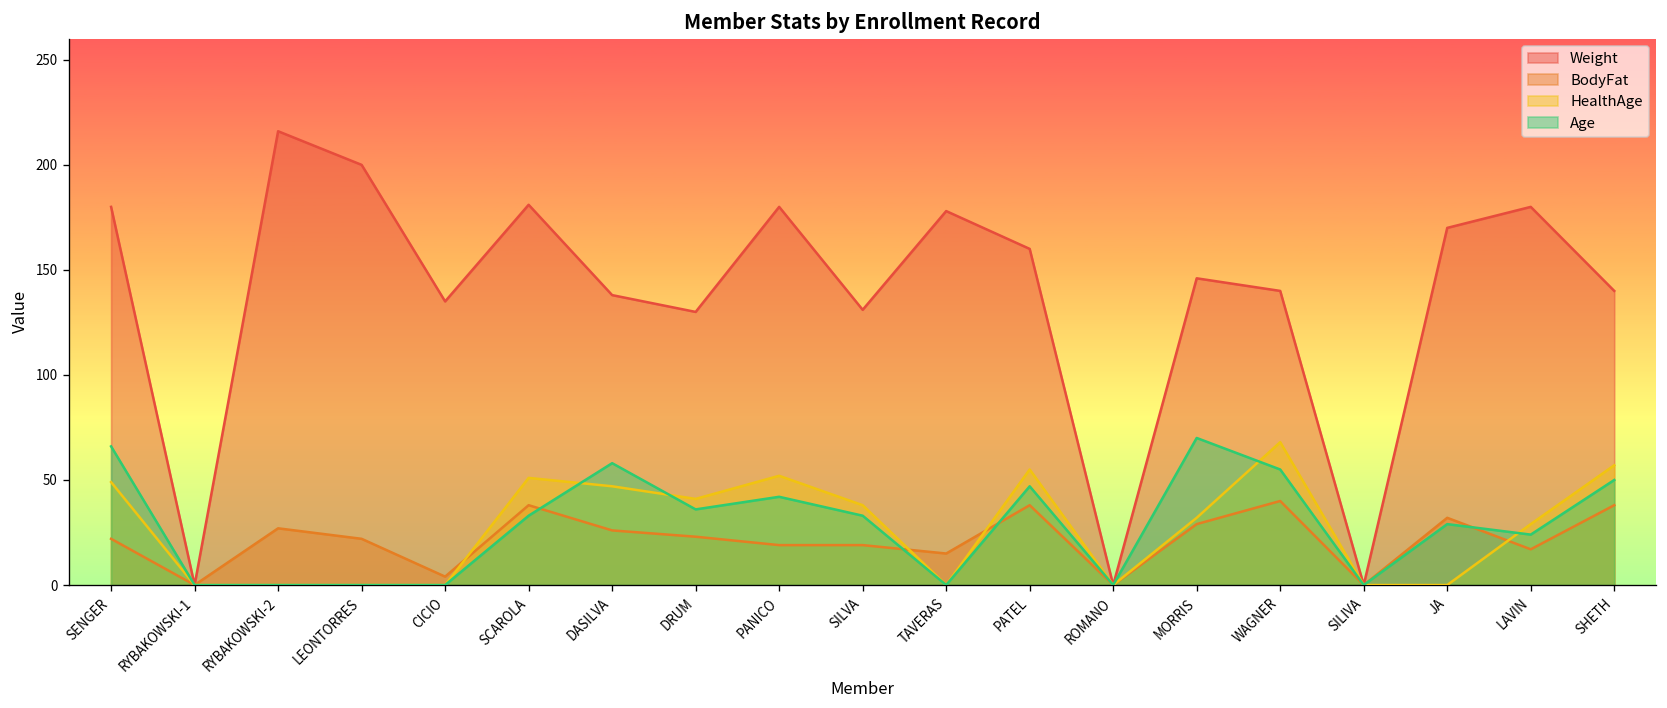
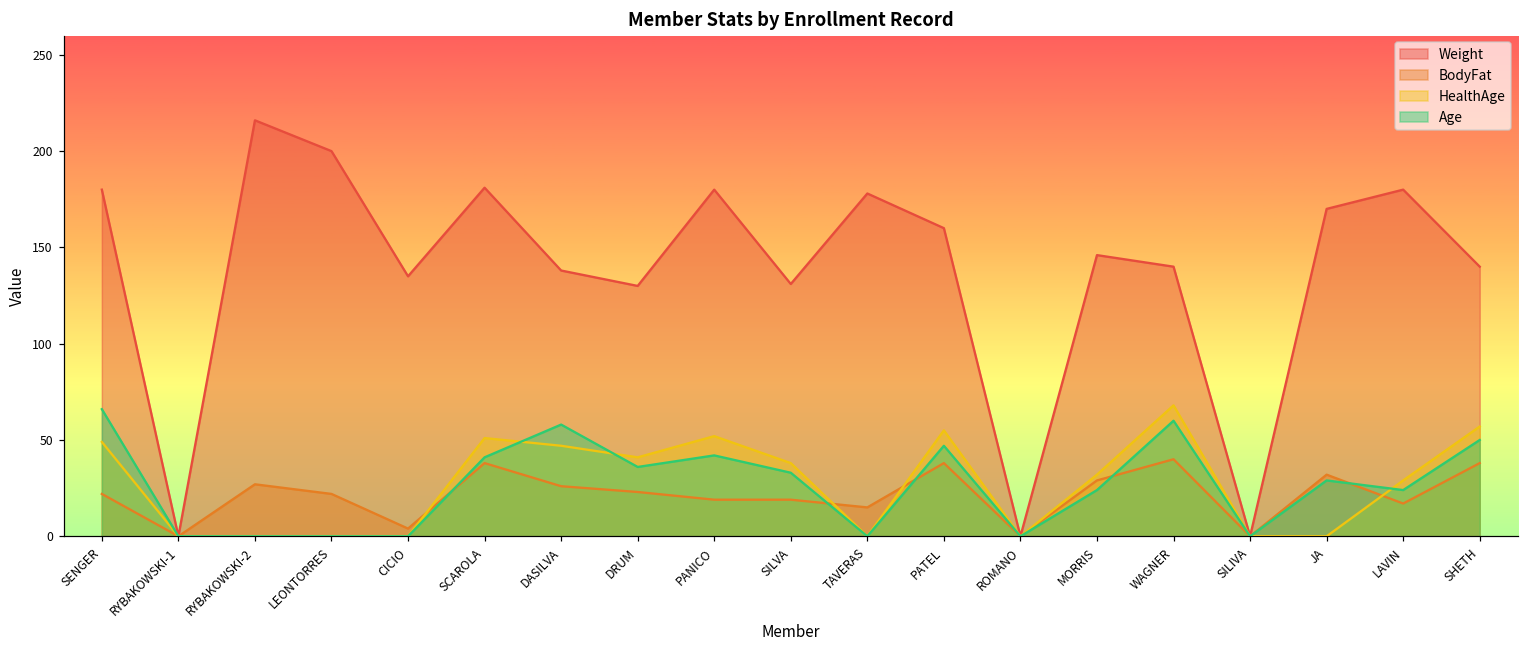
Age, SCAROLA: 33 -> 41
Age, MORRIS: 70 -> 24
Age, WAGNER: 55 -> 60
